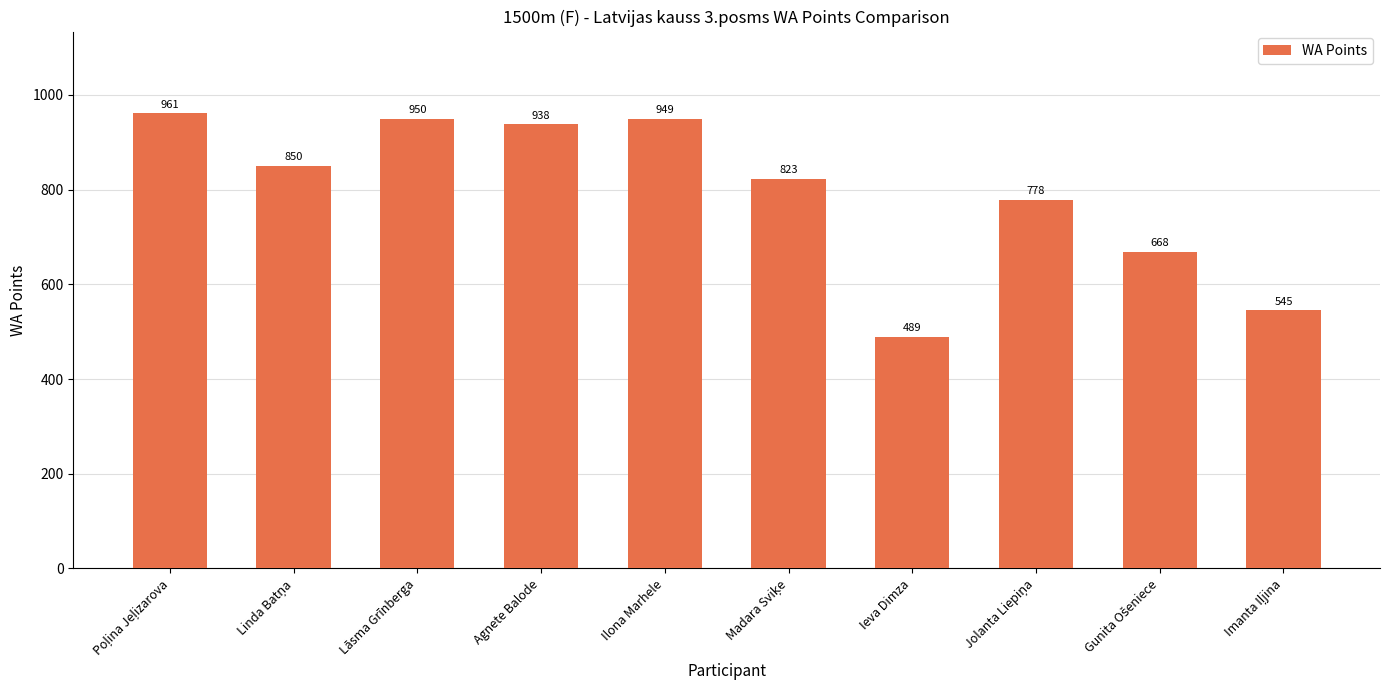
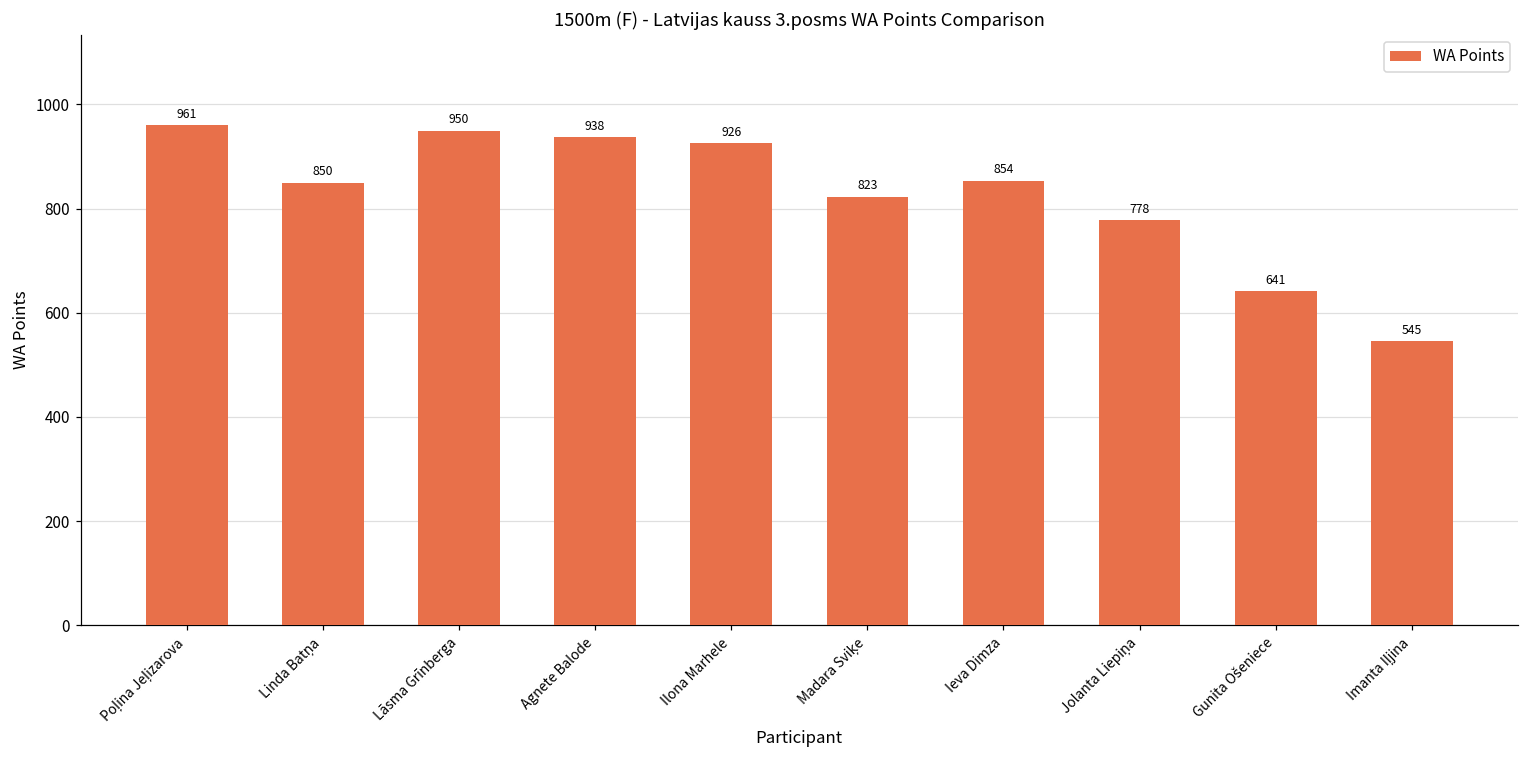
Ilona Marhele: 949 -> 926
Ieva Dimza: 489 -> 854
Gunita Ošeniece: 668 -> 641
